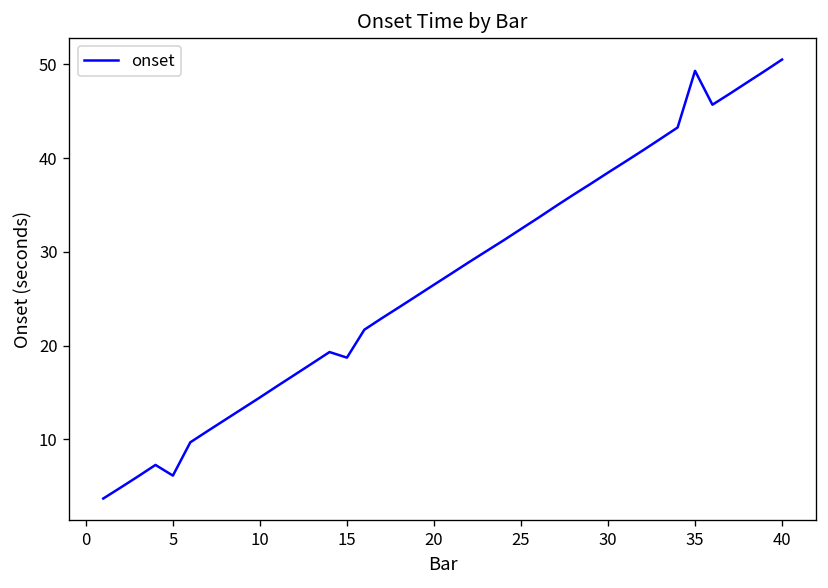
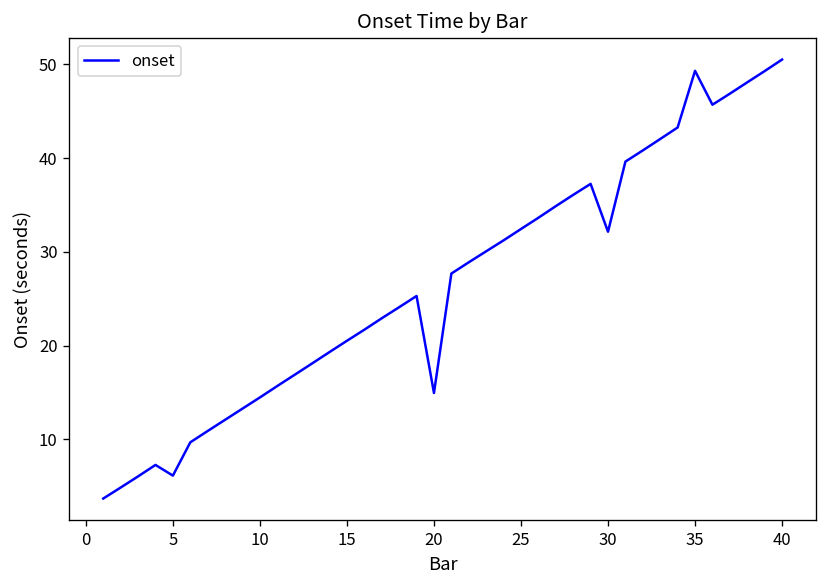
15: 19 -> 21
20: 26 -> 15
30: 38 -> 32
